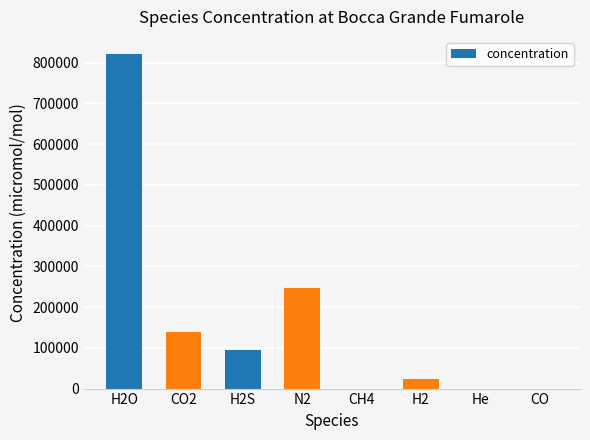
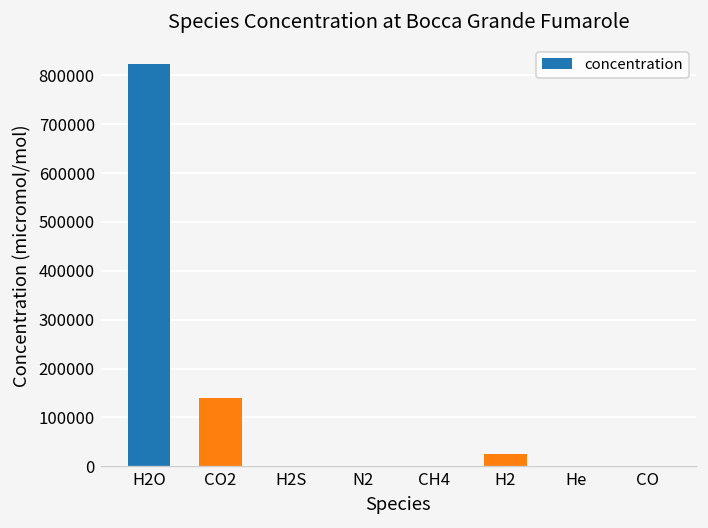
H2S: 90000 -> 0
N2: 250000 -> 0
